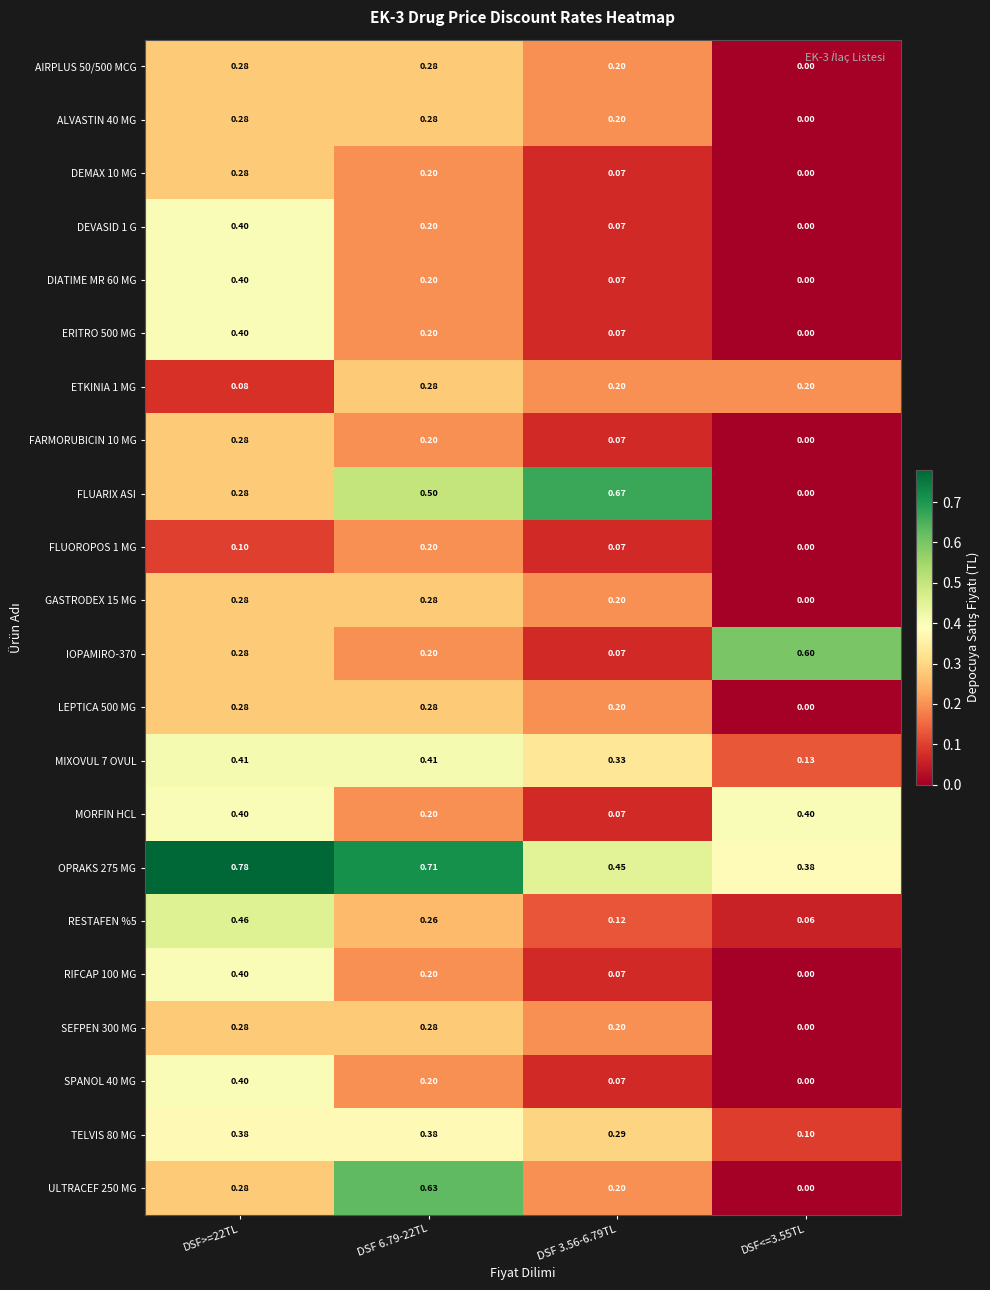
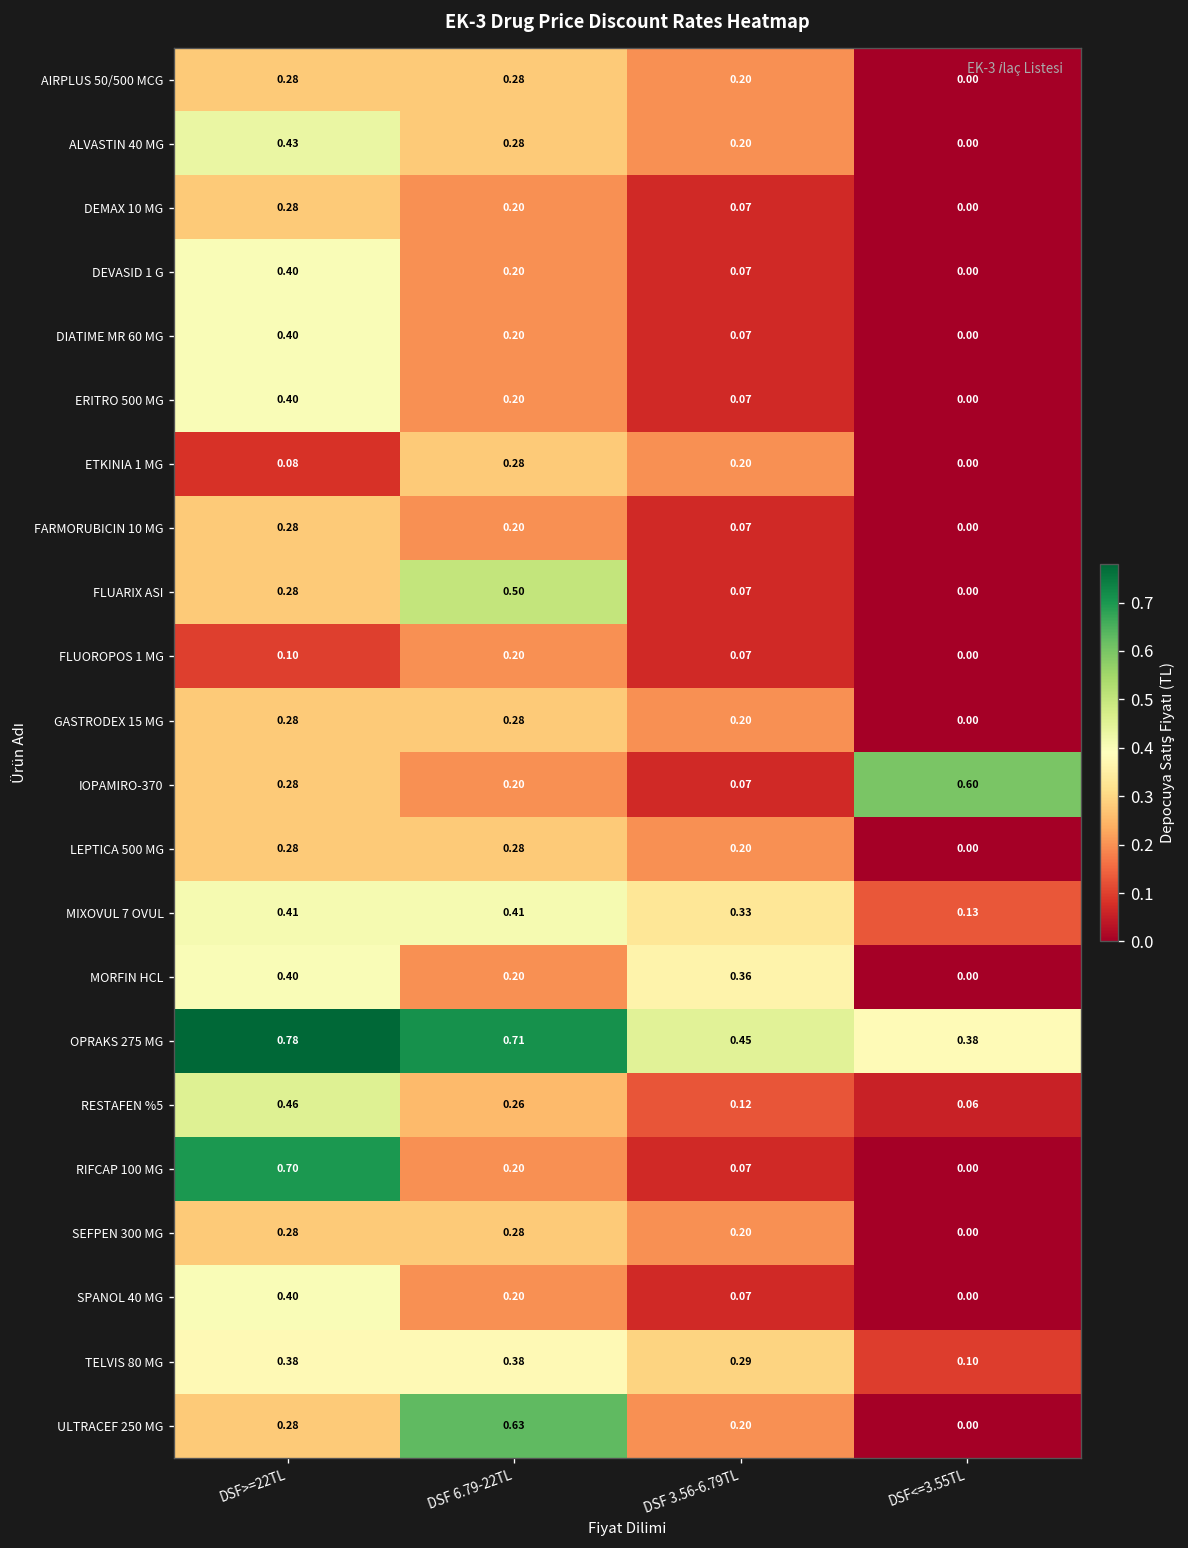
ALVASTIN 40 MG, DSF>=22TL: 0.28 -> 0.43
ETKINIA 1 MG, DSF<=3.55TL: 0.20 -> 0.00
FLUARIX ASI, DSF 3.56-6.79TL: 0.67 -> 0.07
MORFIN HCL, DSF 3.56-6.79TL: 0.07 -> 0.36
MORFIN HCL, DSF<=3.55TL: 0.40 -> 0.00
RIFCAP 100 MG, DSF>=22TL: 0.40 -> 0.70
